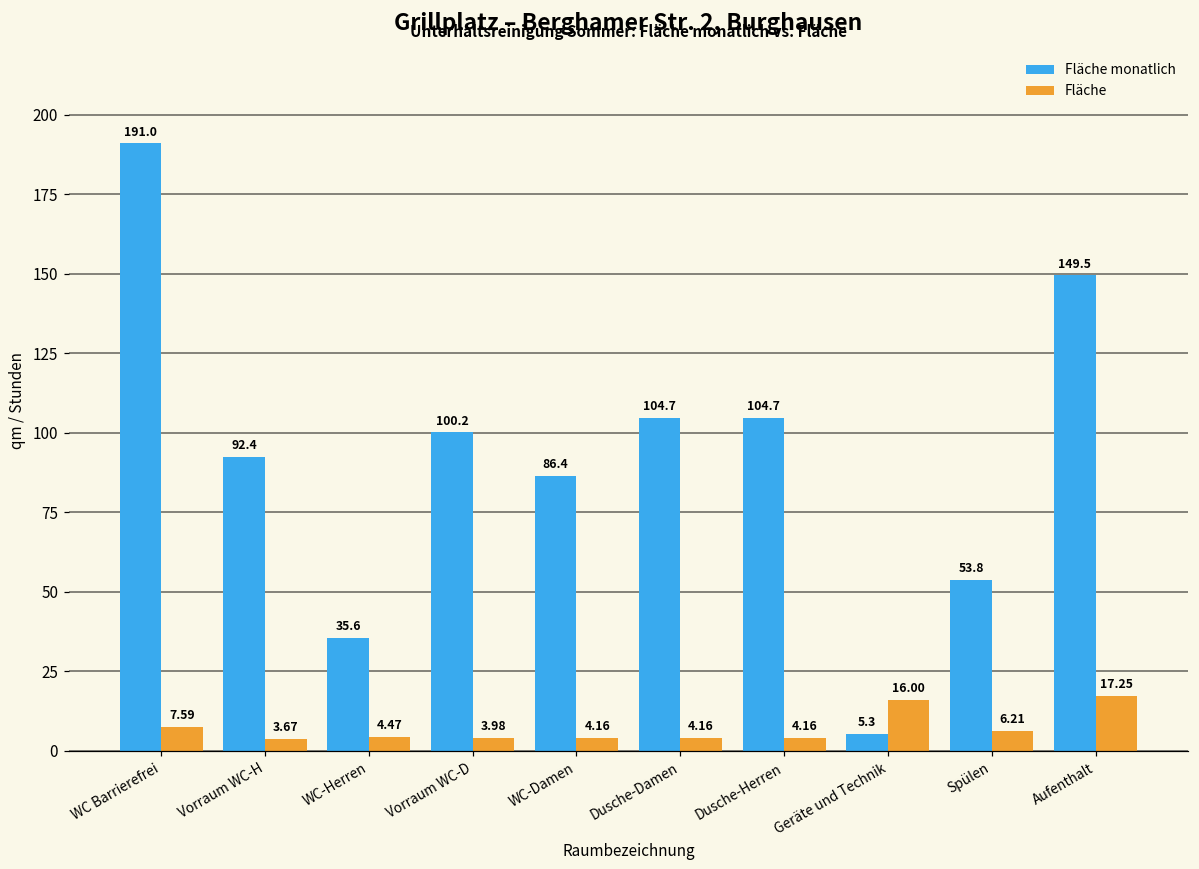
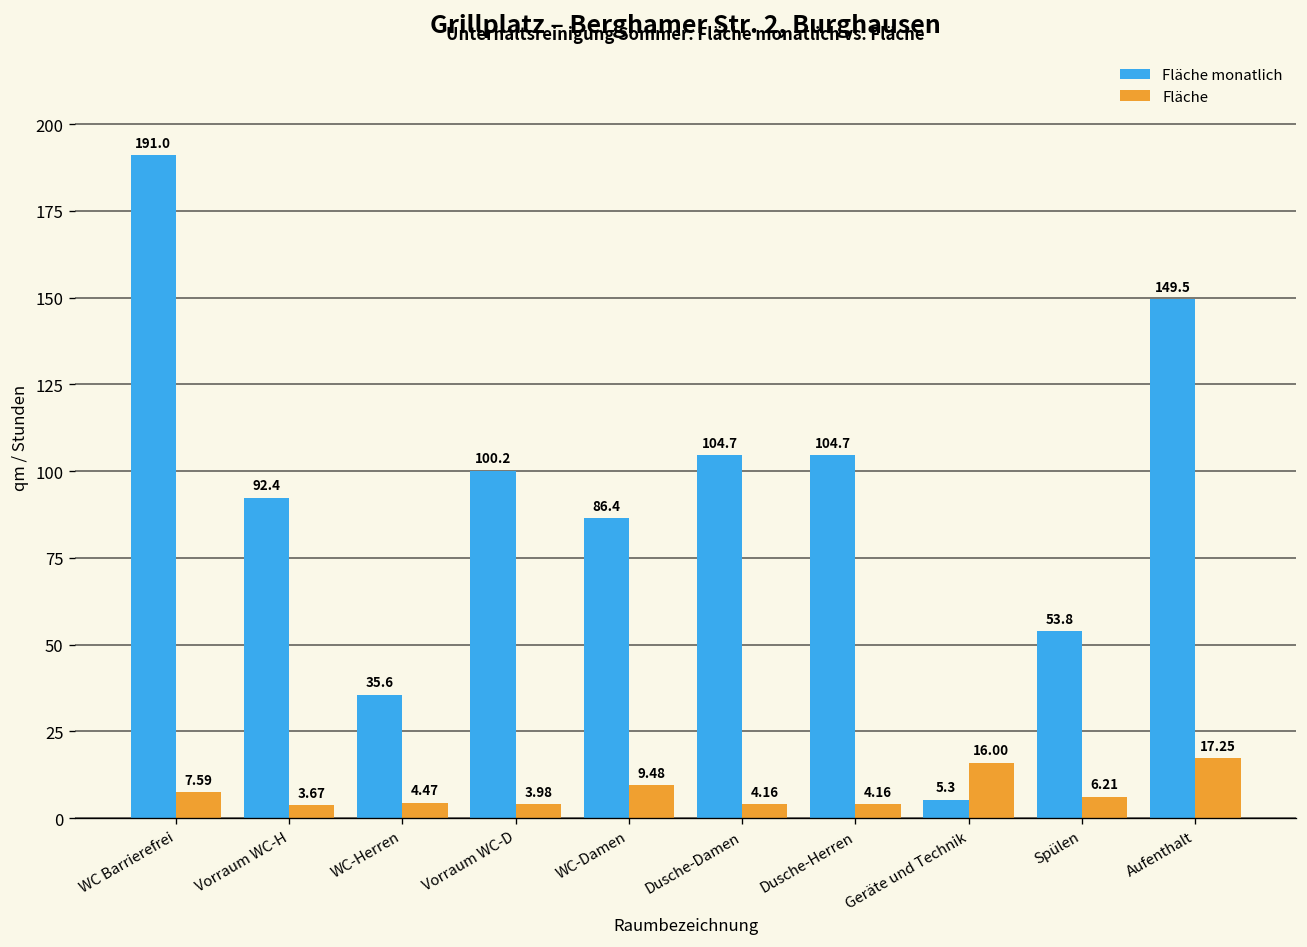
Fläche, WC-Damen: 4.16 -> 9.48
